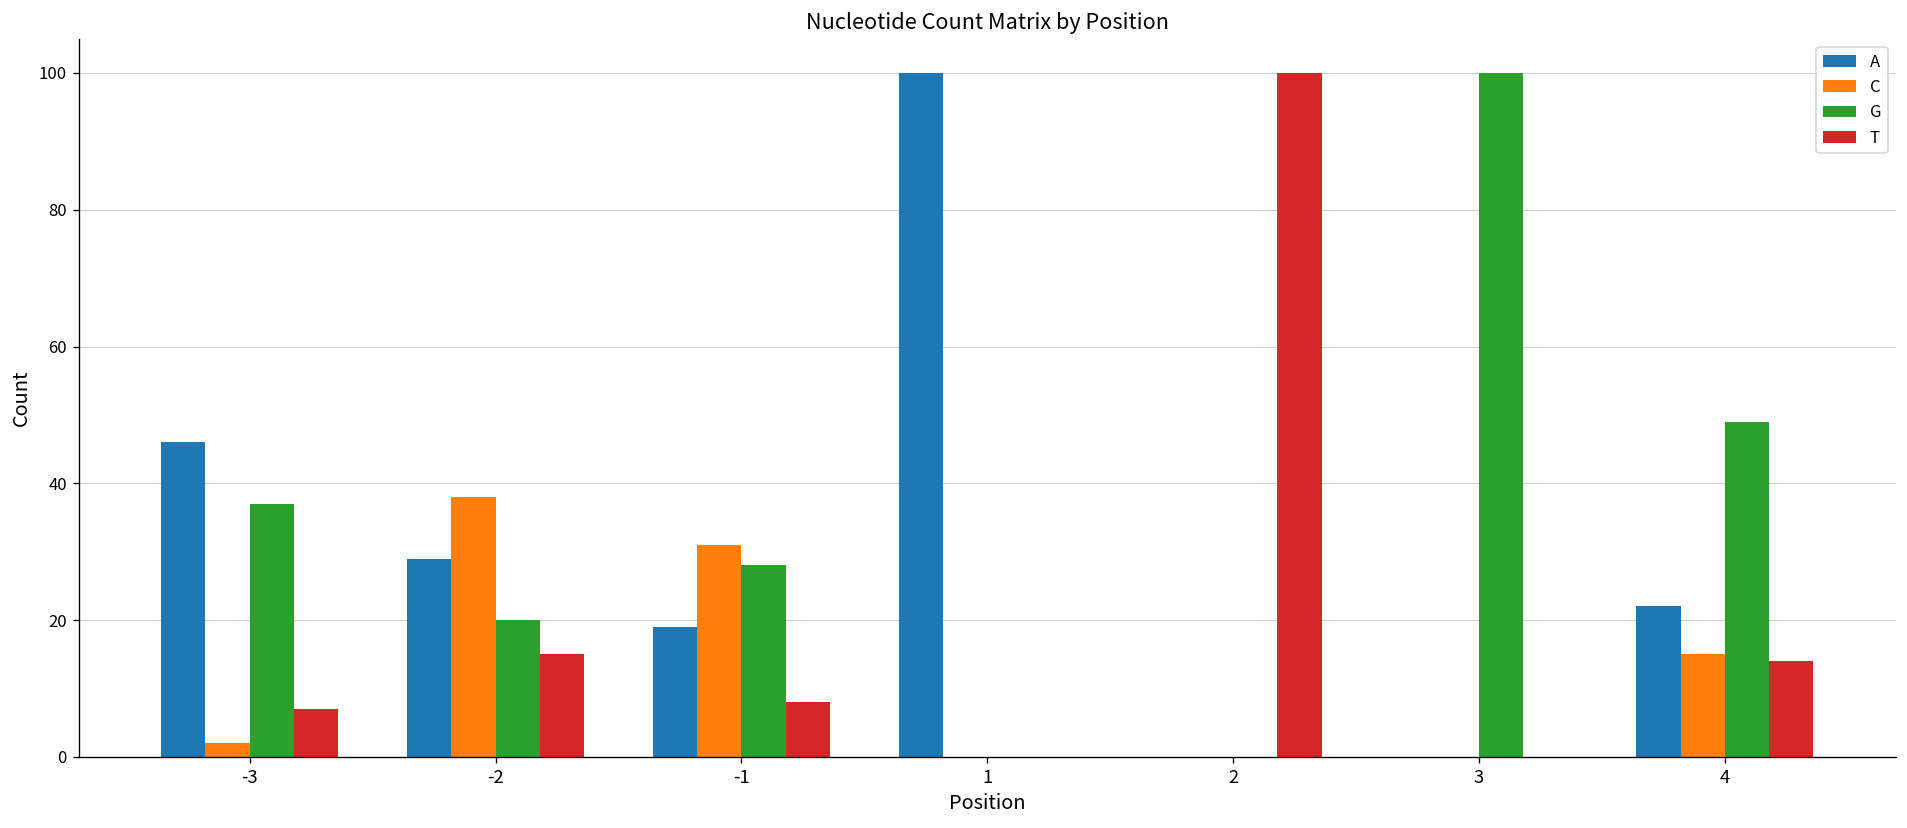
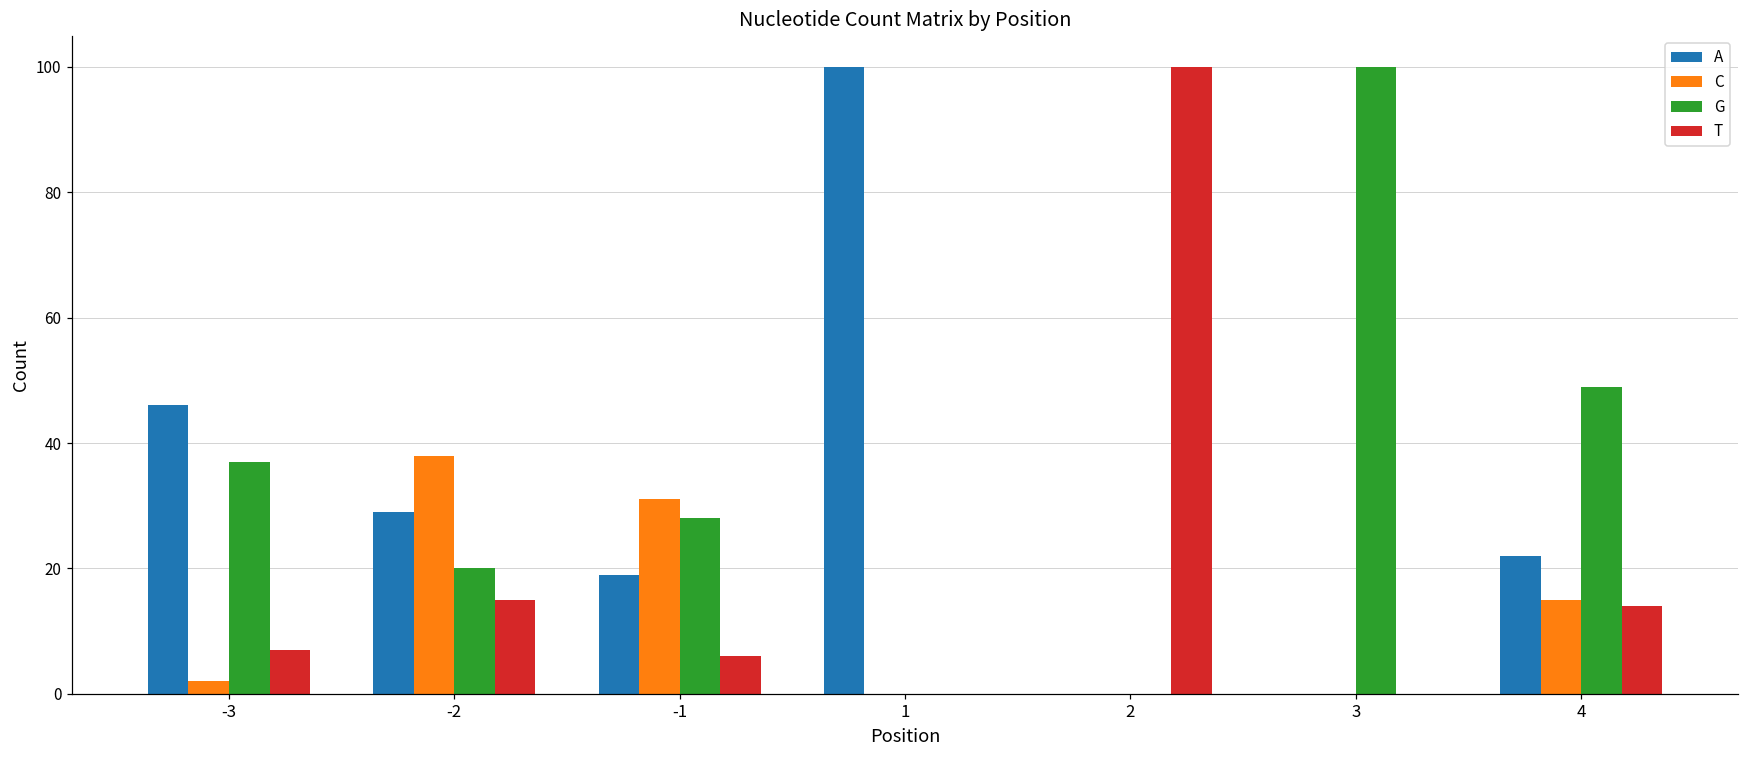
T, -1: 8 -> 6
